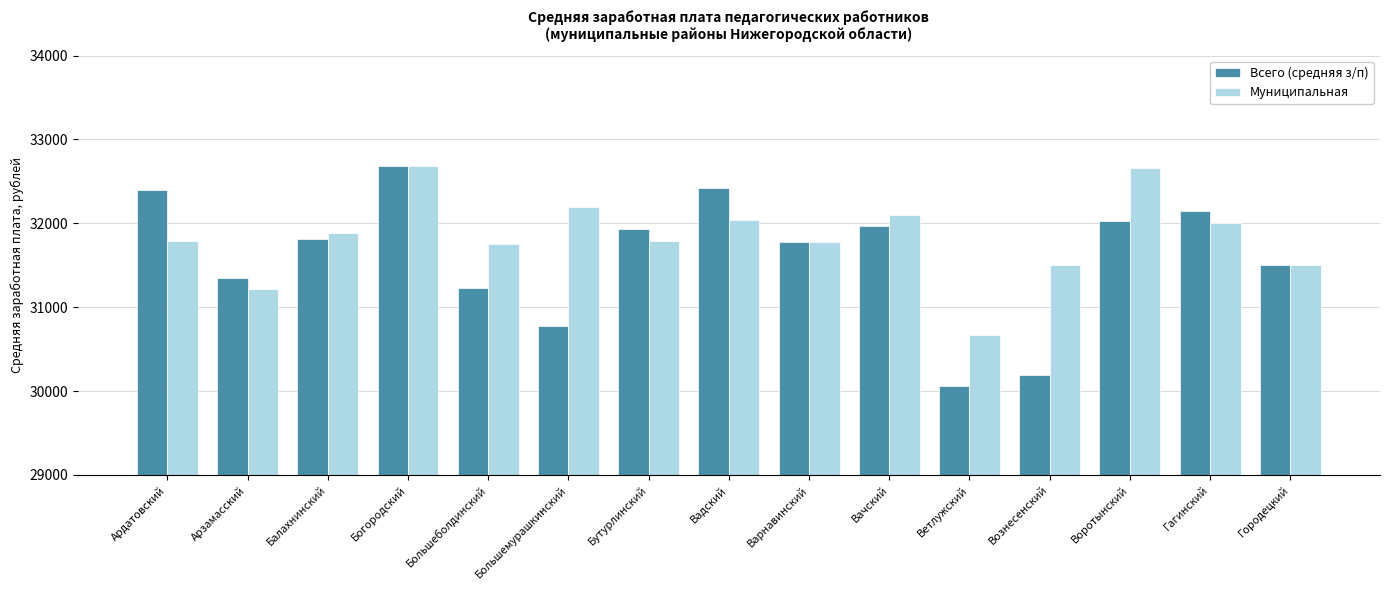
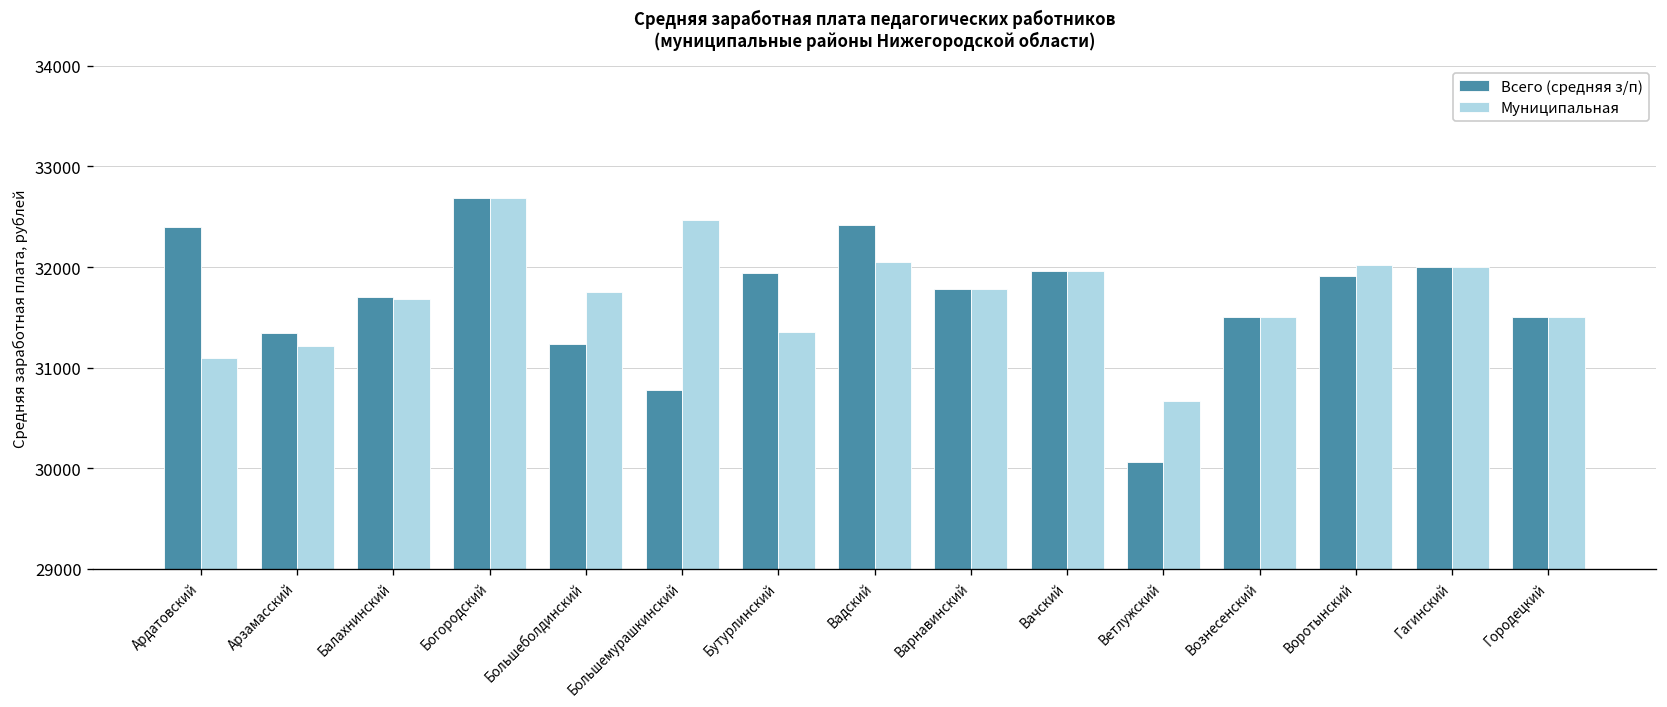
Муниципальная, Ардатовский: 31800 -> 31100
Всего (средняя з/п), Балахнинский: 31800 -> 31700
Муниципальная, Балахнинский: 31900 -> 31700
Муниципальная, Большемурашкинский: 32200 -> 32500
Муниципальная, Бутурлинский: 31800 -> 31400
Муниципальная, Вачский: 32100 -> 32000
Всего (средняя з/п), Вознесенский: 30200 -> 31500
Всего (средняя з/п), Воротынский: 32000 -> 31900
Муниципальная, Воротынский: 32700 -> 32000
Всего (средняя з/п), Гагинский: 32100 -> 32000
